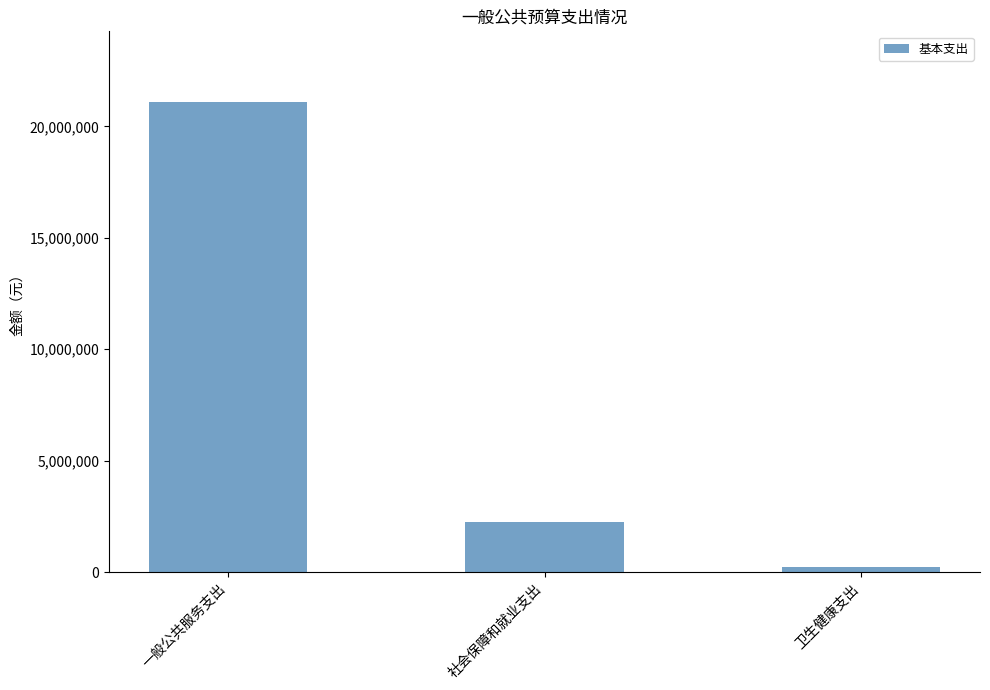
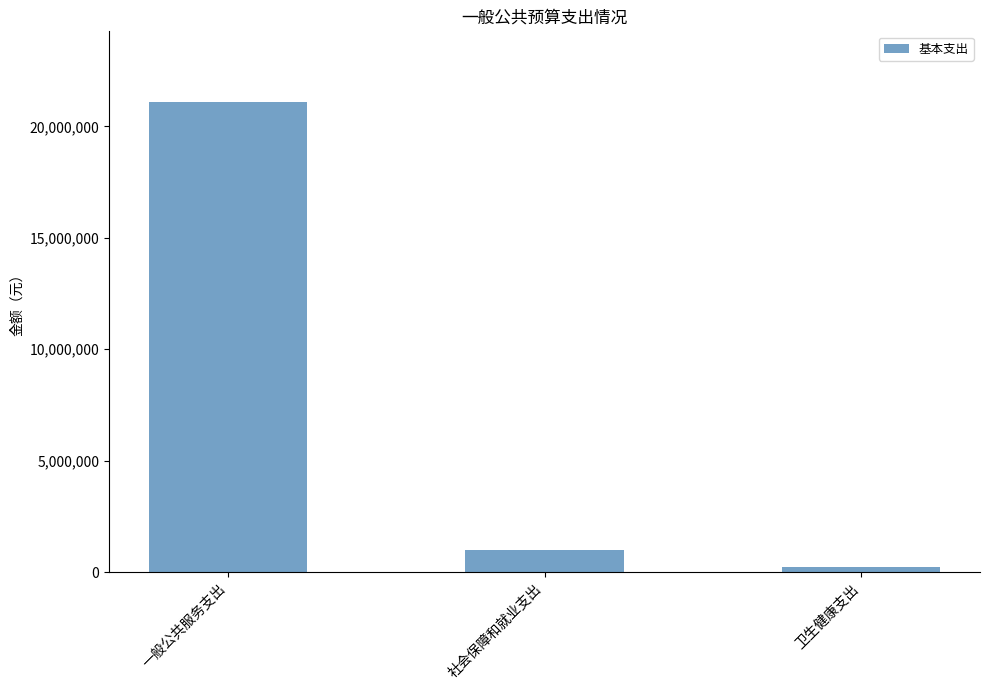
社会保障和就业支出: 2,200,000 -> 1,000,000
